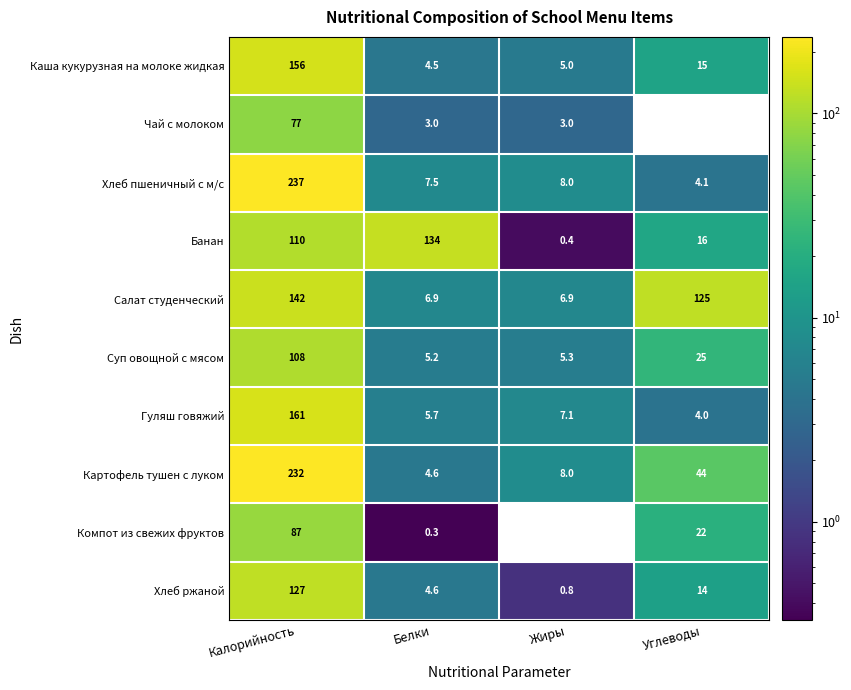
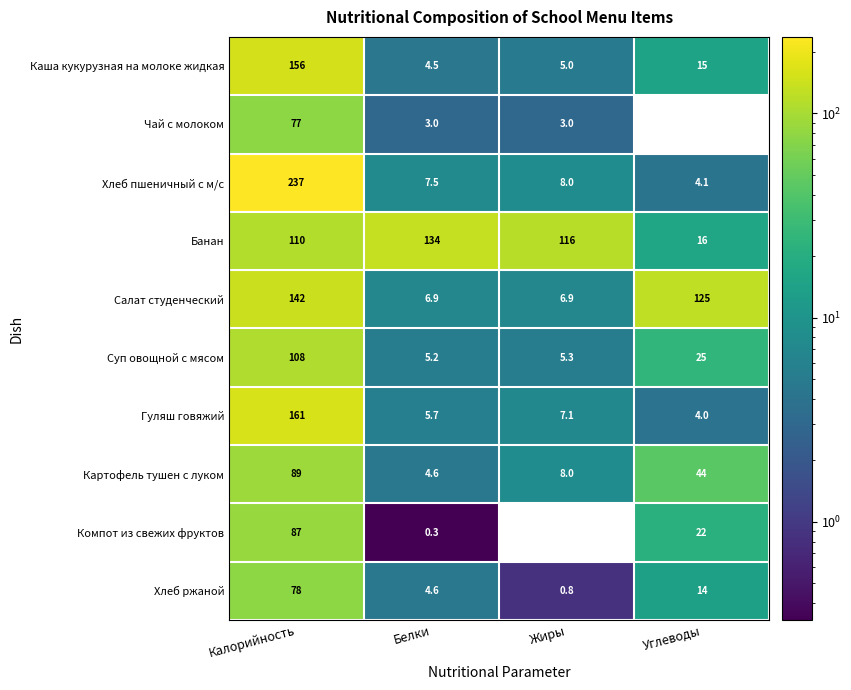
Банан, Жиры: 0.4 -> 116
Картофель тушен с луком, Калорийность: 232 -> 89
Хлеб ржаной, Калорийность: 127 -> 78
